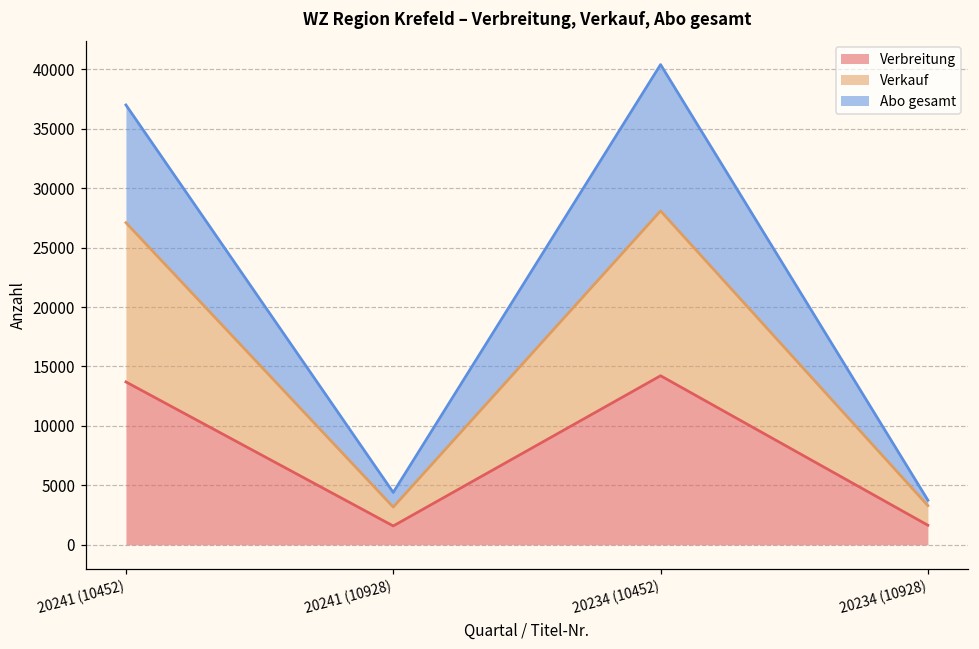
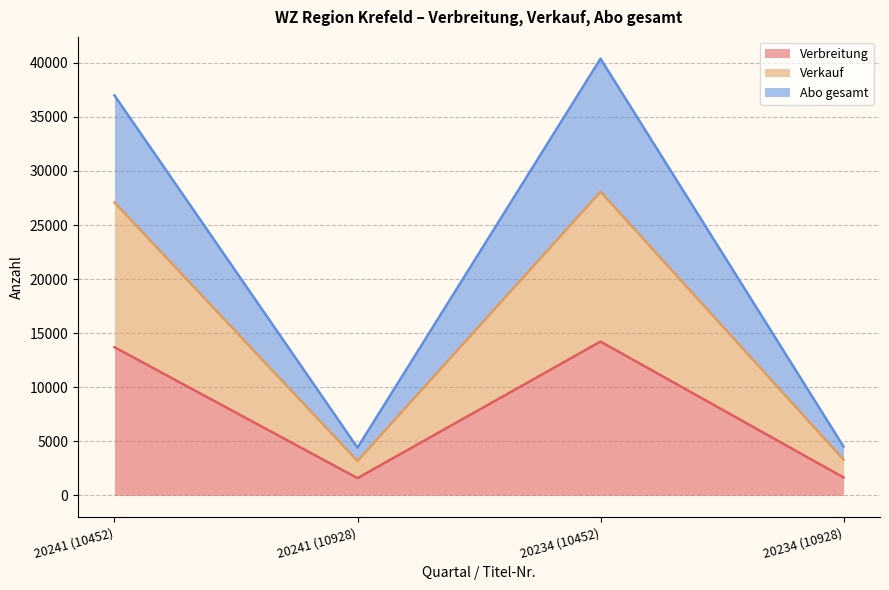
Abo gesamt, 20234 (10928): 500 -> 1200
